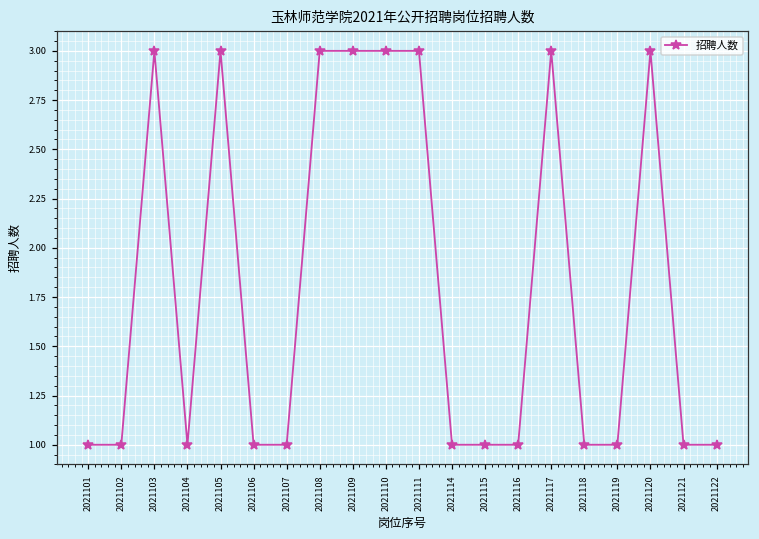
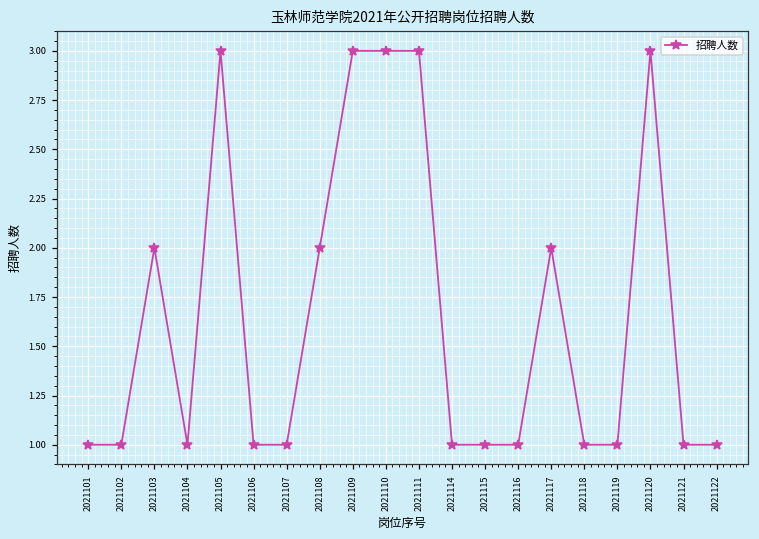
2021103: 3 -> 2
2021108: 3 -> 2
2021117: 3 -> 2
